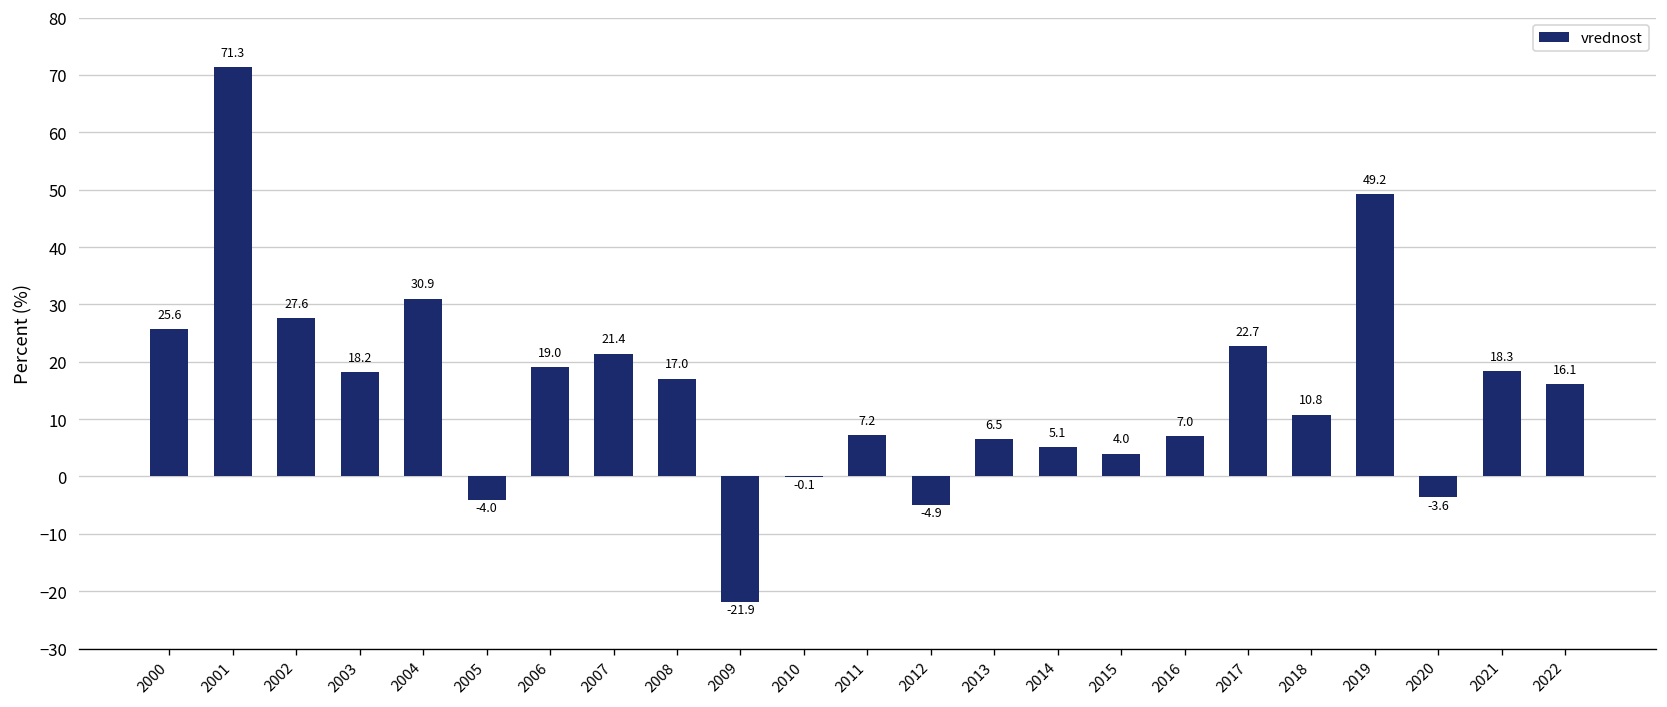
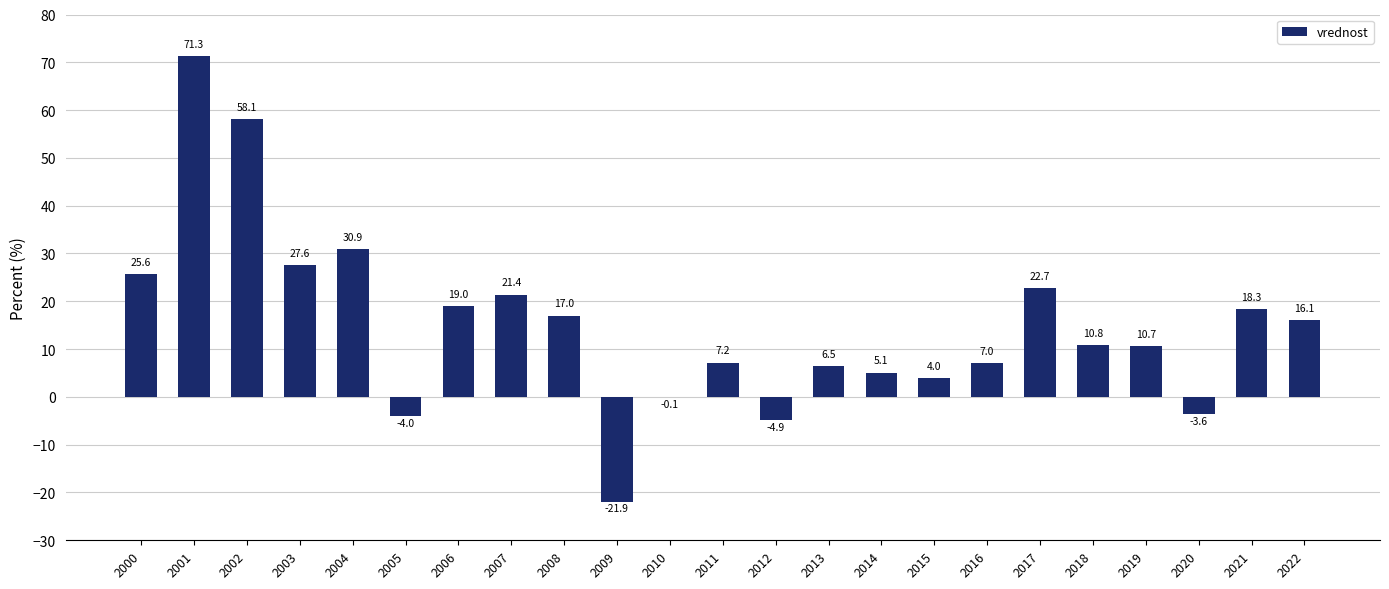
2002: 27.6 -> 58.1
2003: 18.2 -> 27.6
2019: 49.2 -> 10.7
